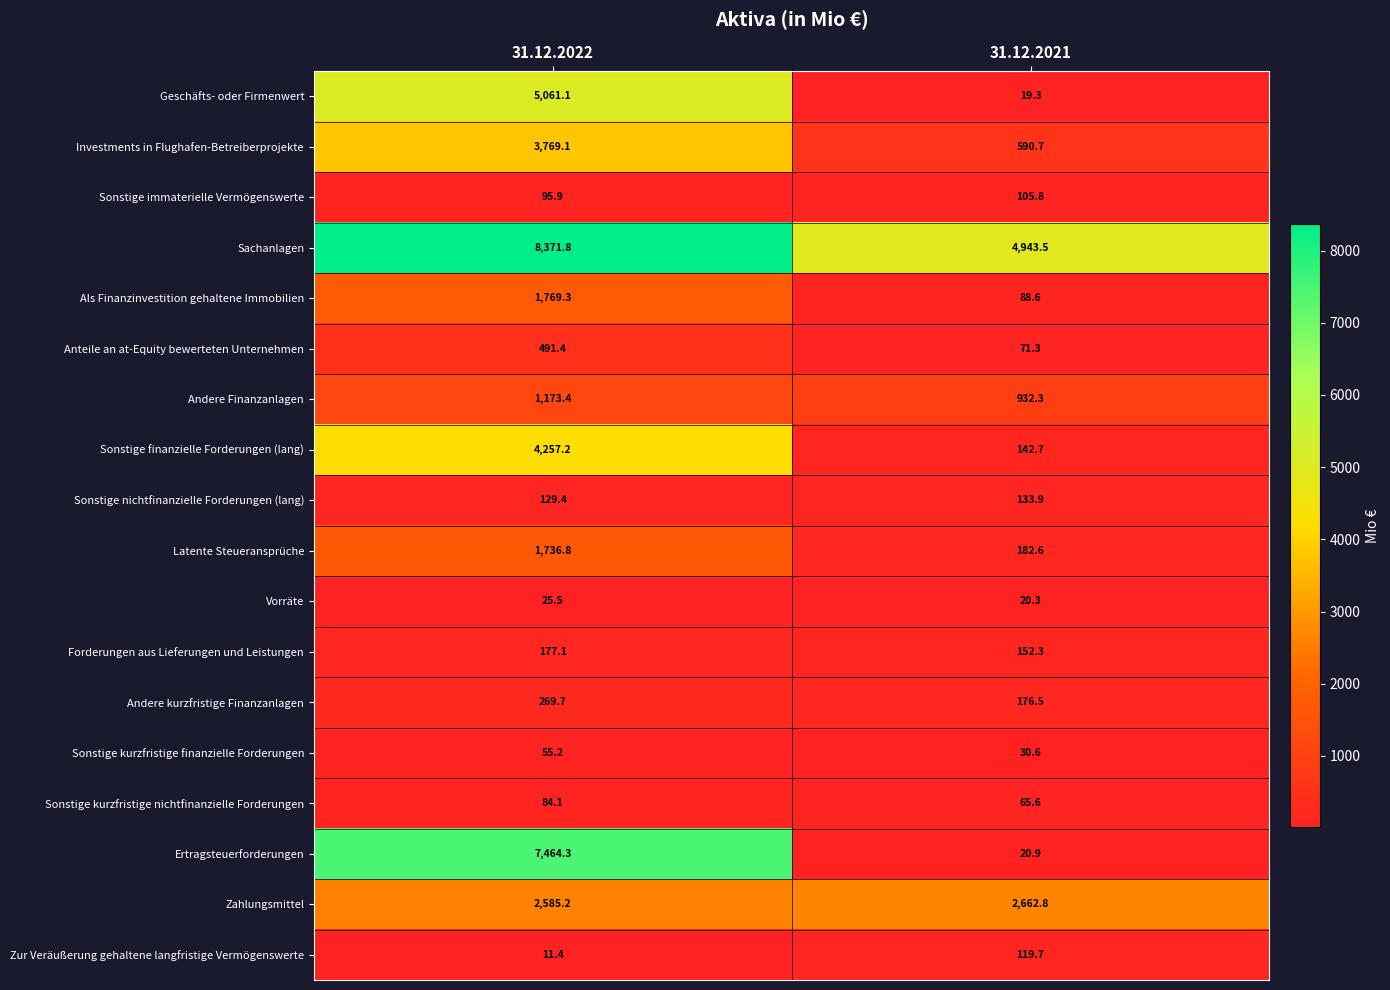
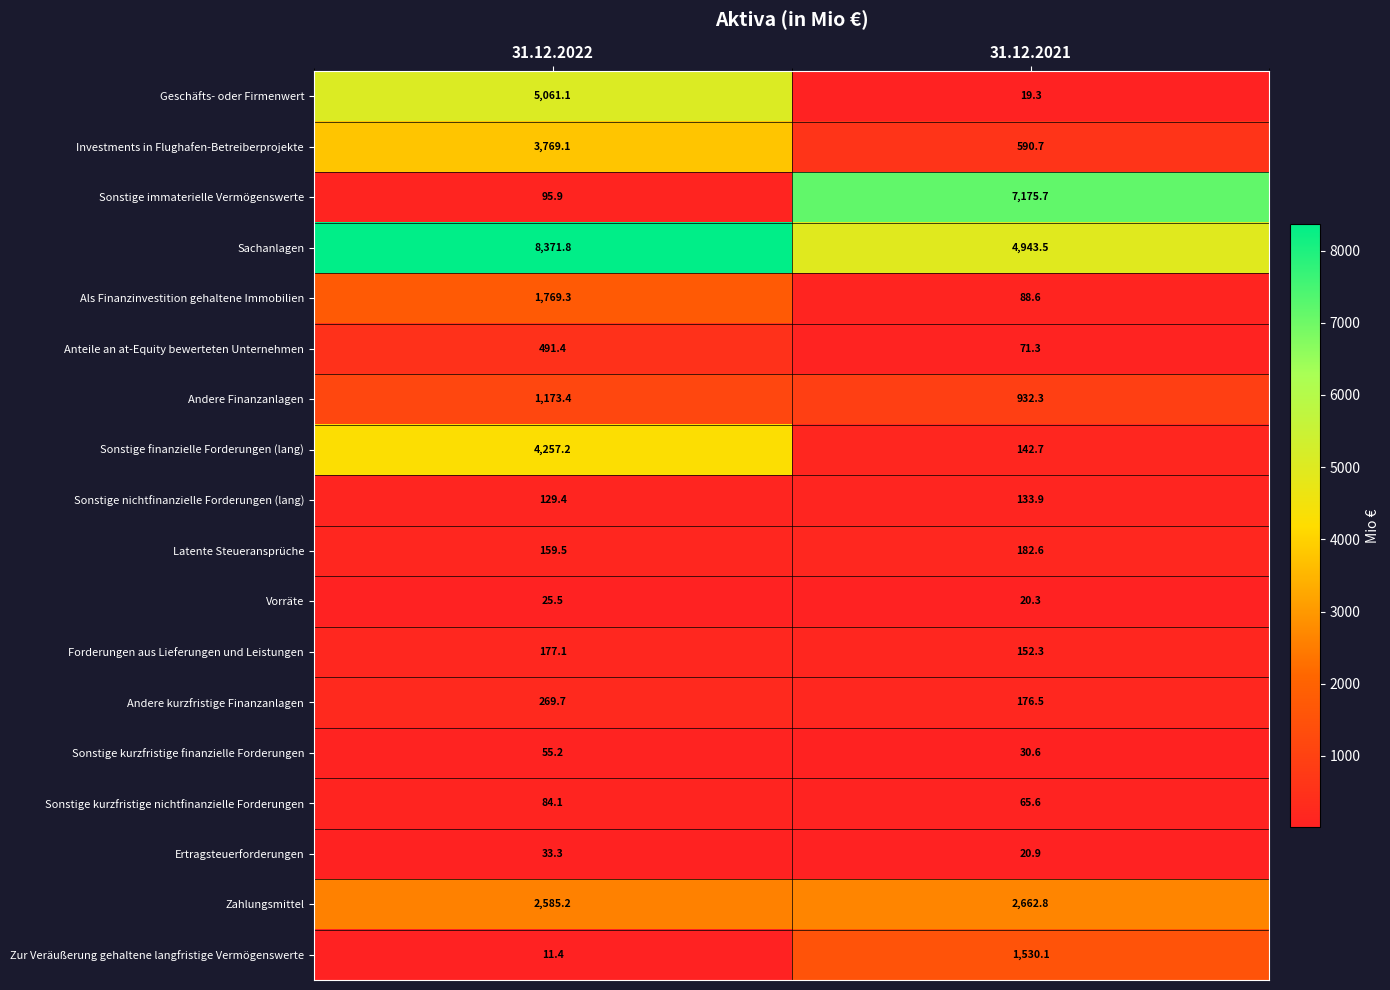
Sonstige immaterielle Vermögenswerte, 31.12.2021: 105.8 -> 7,175.7
Latente Steueransprüche, 31.12.2022: 1,736.8 -> 159.5
Ertragsteuerforderungen, 31.12.2022: 7,464.3 -> 33.3
Zur Veräußerung gehaltene langfristige Vermögenswerte, 31.12.2021: 119.7 -> 1,530.1
